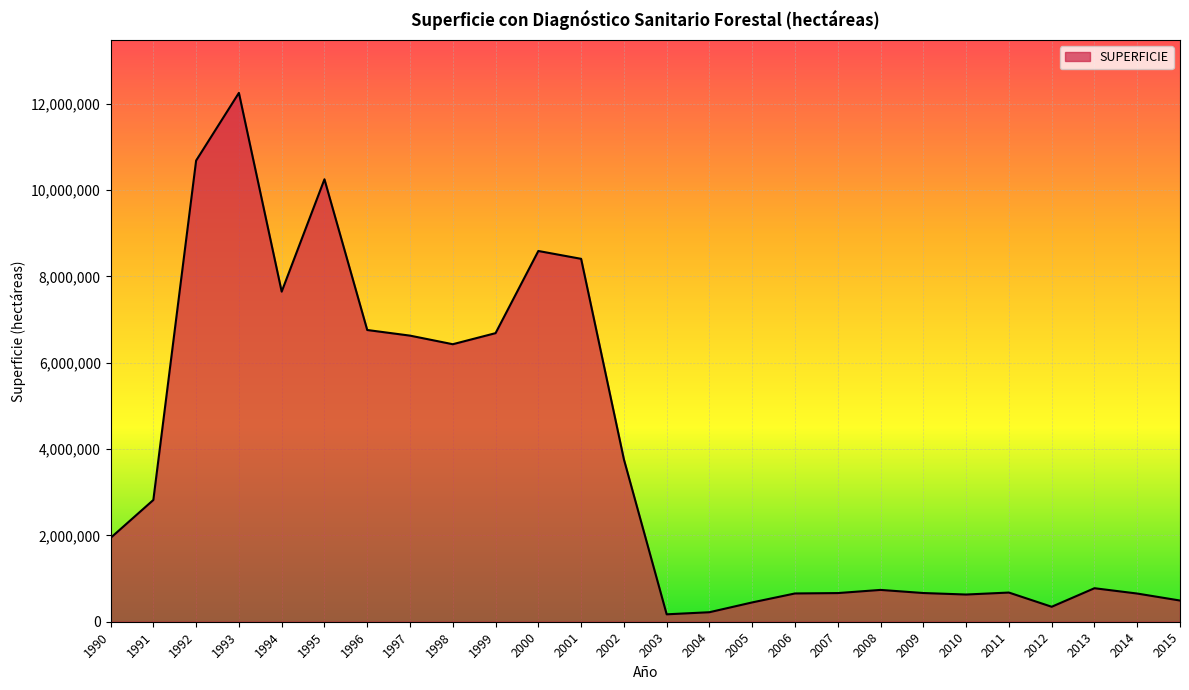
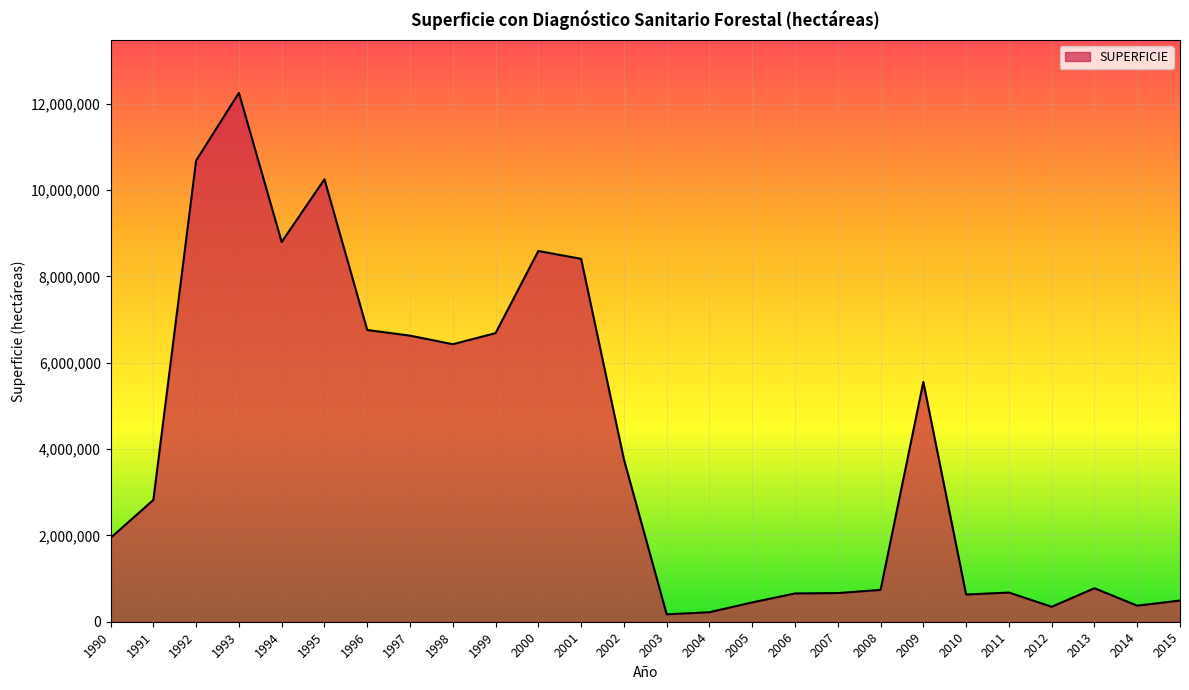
1994: 7,600,000 -> 8,800,000
2009: 700,000 -> 5,600,000
2014: 700,000 -> 400,000
